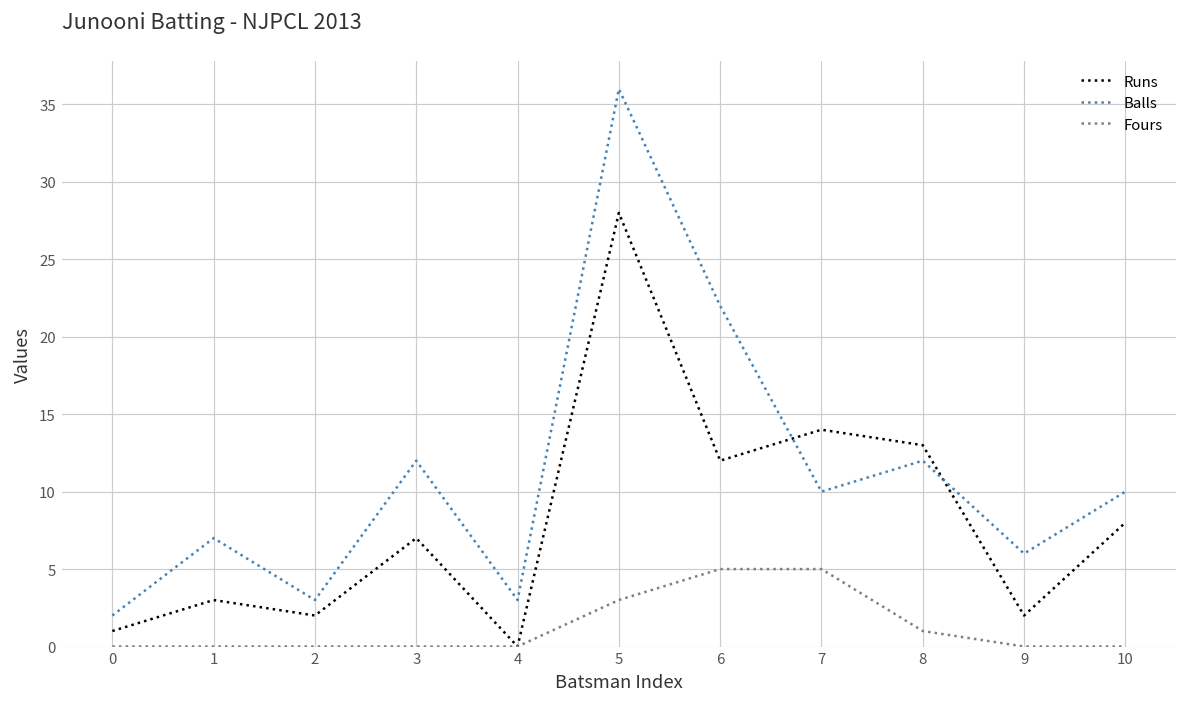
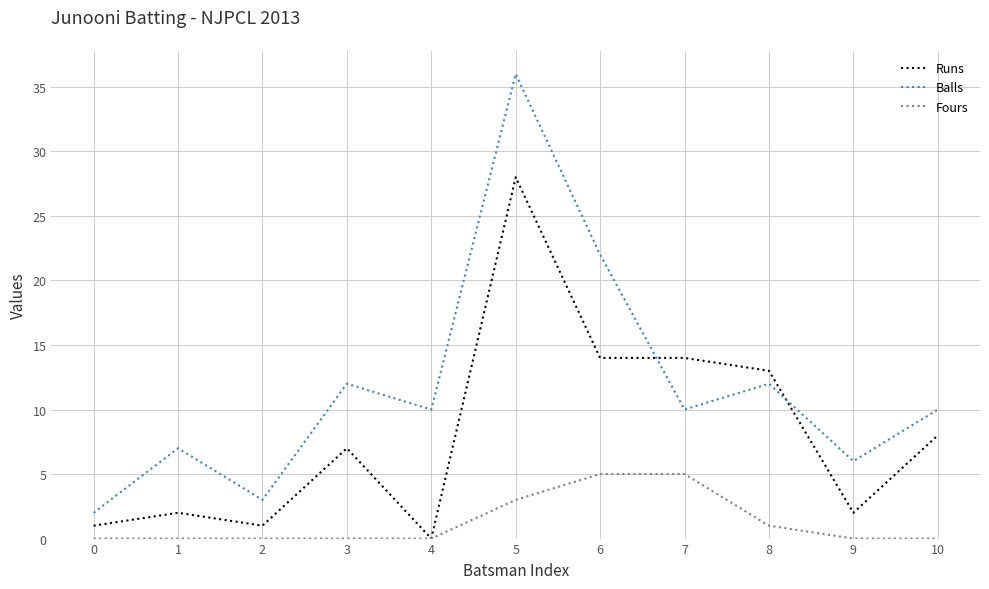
Runs, 1: 3 -> 2
Runs, 2: 2 -> 1
Balls, 4: 3 -> 10
Runs, 6: 12 -> 14
